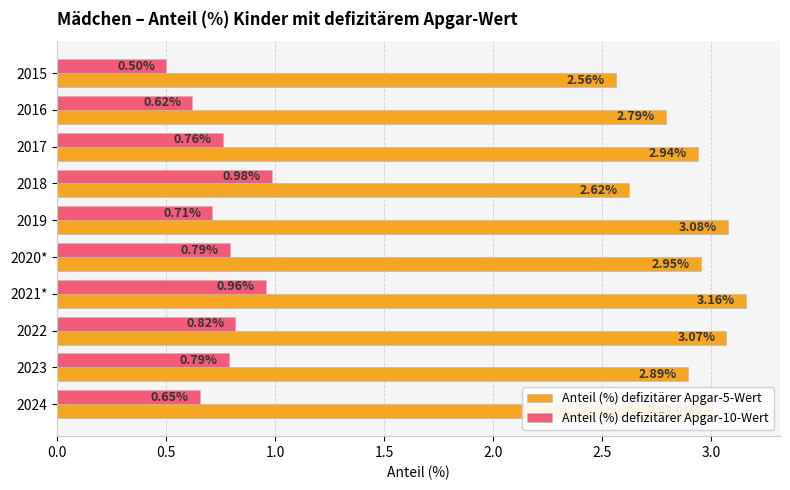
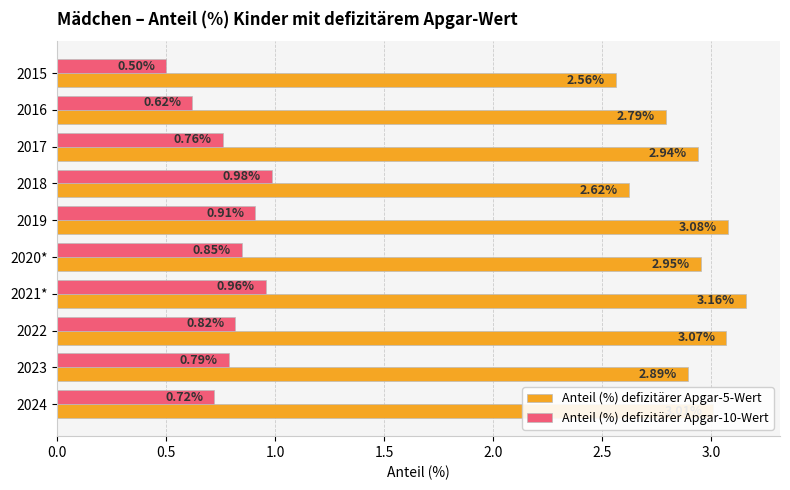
Anteil (%) defizitärer Apgar-10-Wert, 2019: 0.71% -> 0.91%
Anteil (%) defizitärer Apgar-10-Wert, 2020*: 0.79% -> 0.85%
Anteil (%) defizitärer Apgar-10-Wert, 2024: 0.65% -> 0.72%
